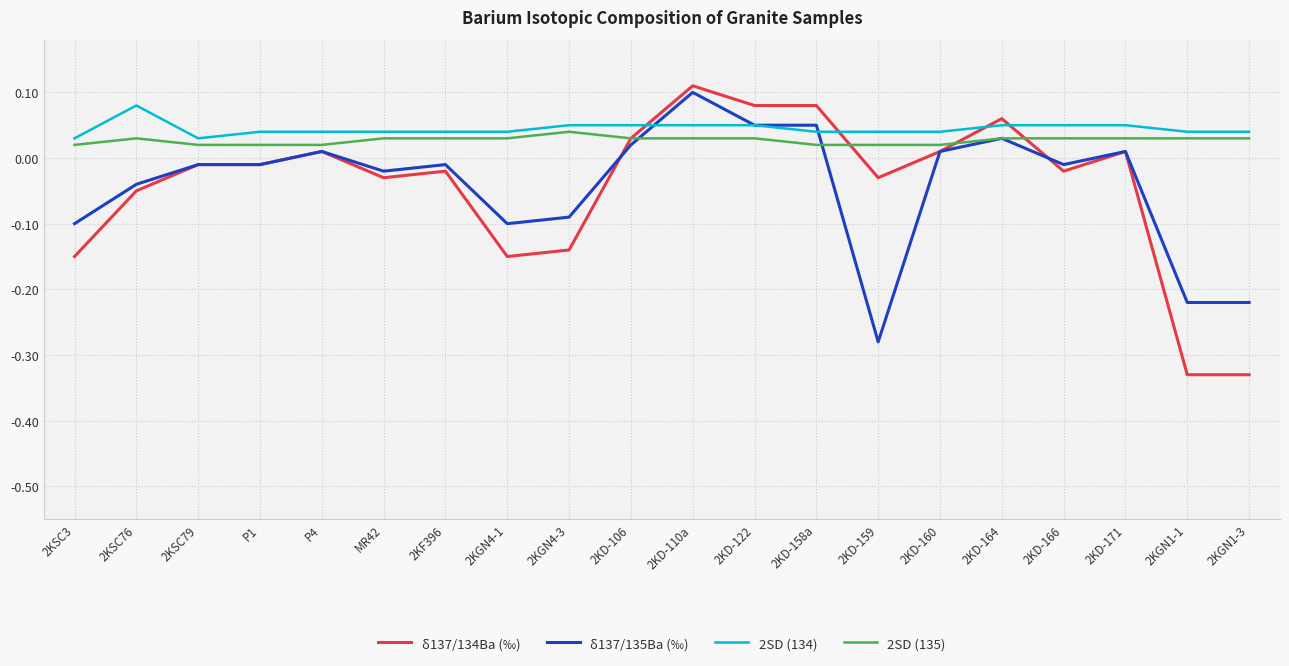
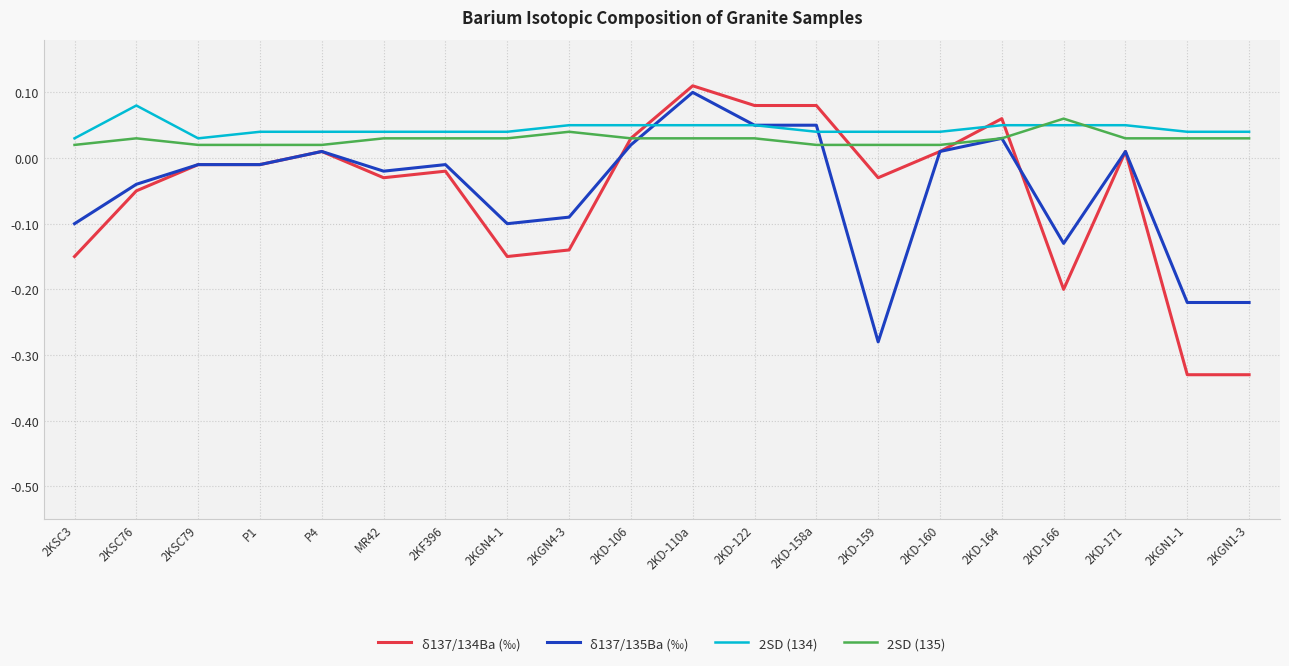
δ137/134Ba (‰), 2KD-166: -0.02 -> -0.20
δ137/135Ba (‰), 2KD-166: -0.01 -> -0.13
2SD (135), 2KD-166: 0.03 -> 0.06
